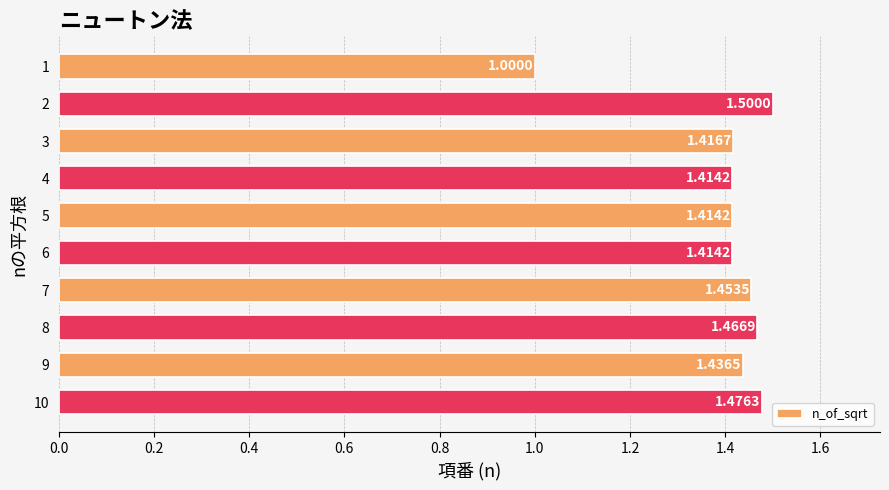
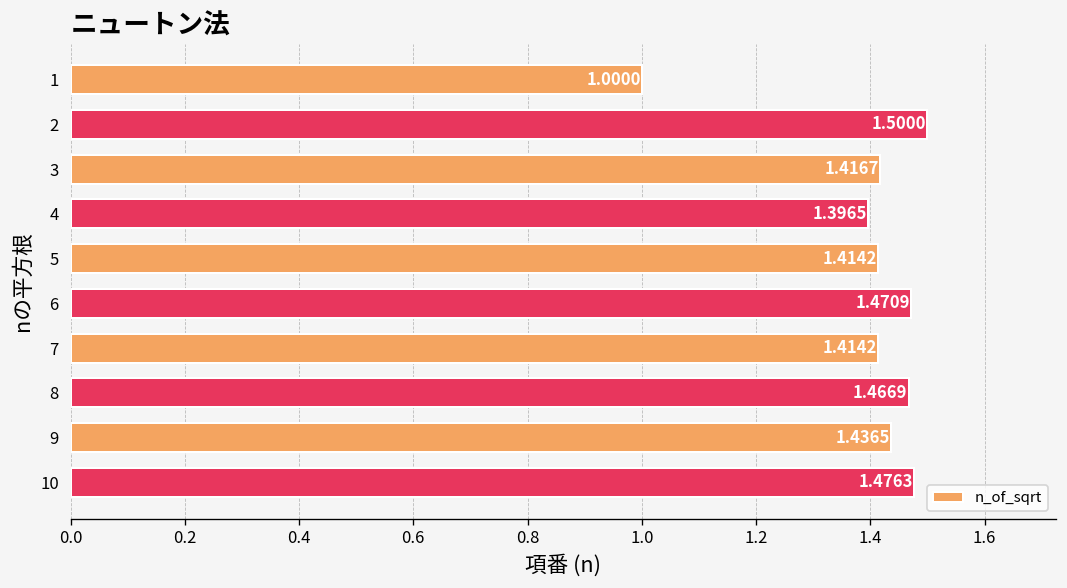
4: 1.4142 -> 1.3965
6: 1.4142 -> 1.4709
7: 1.4535 -> 1.4142
